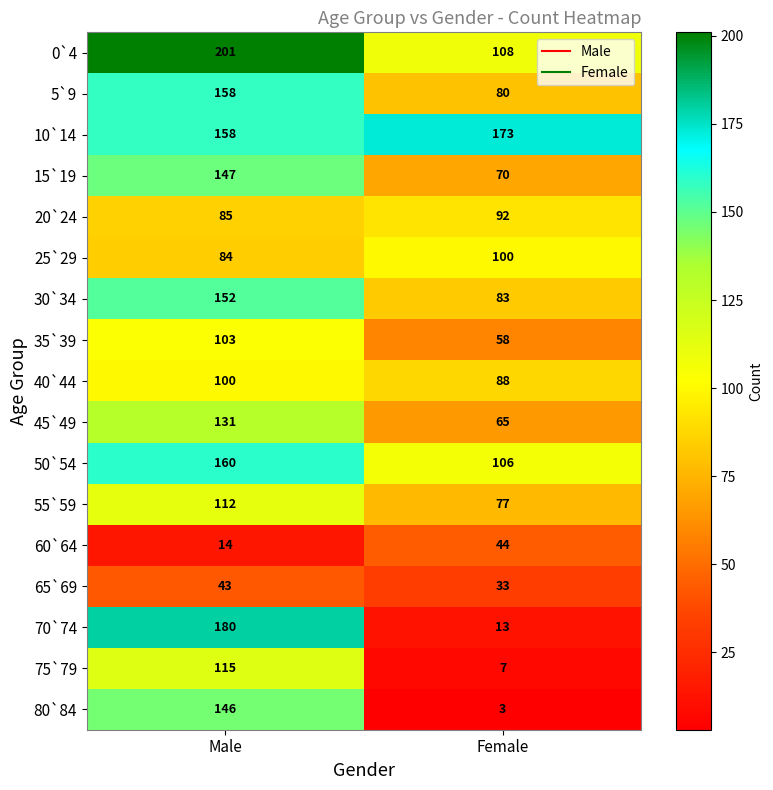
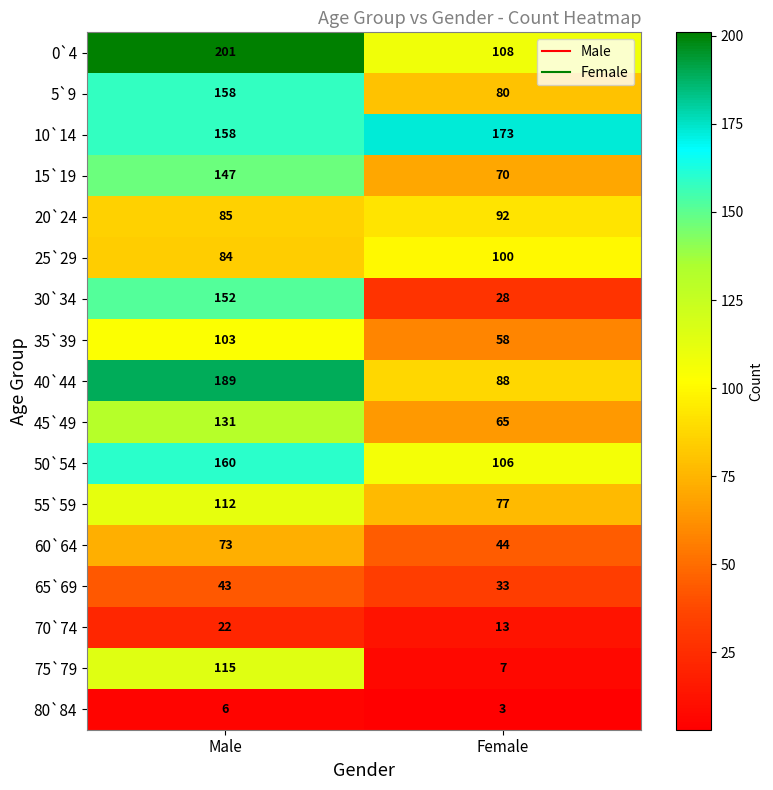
30`34, Female: 83 -> 28
40`44, Male: 100 -> 189
60`64, Male: 14 -> 73
70`74, Male: 180 -> 22
80`84, Male: 146 -> 6
